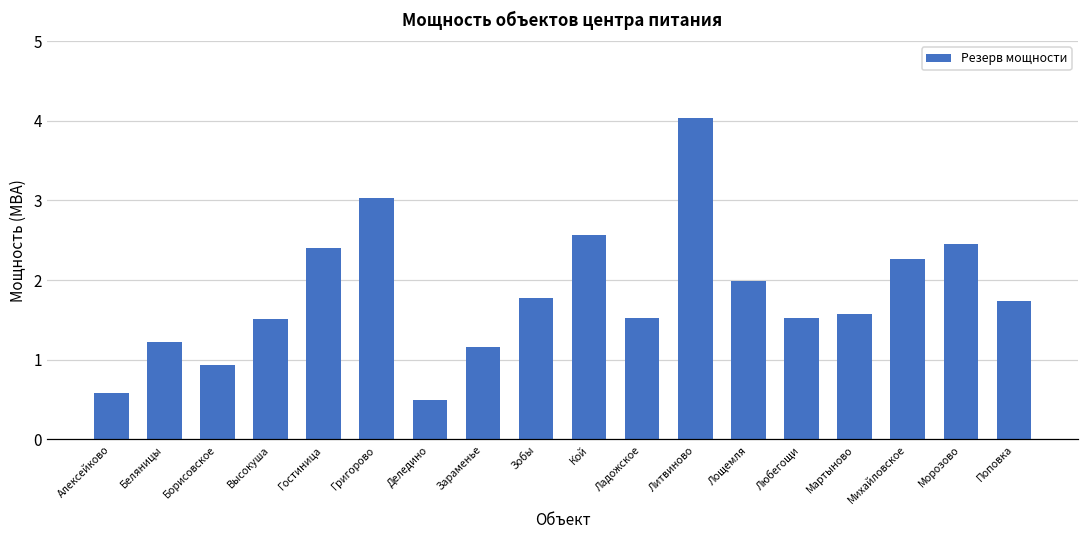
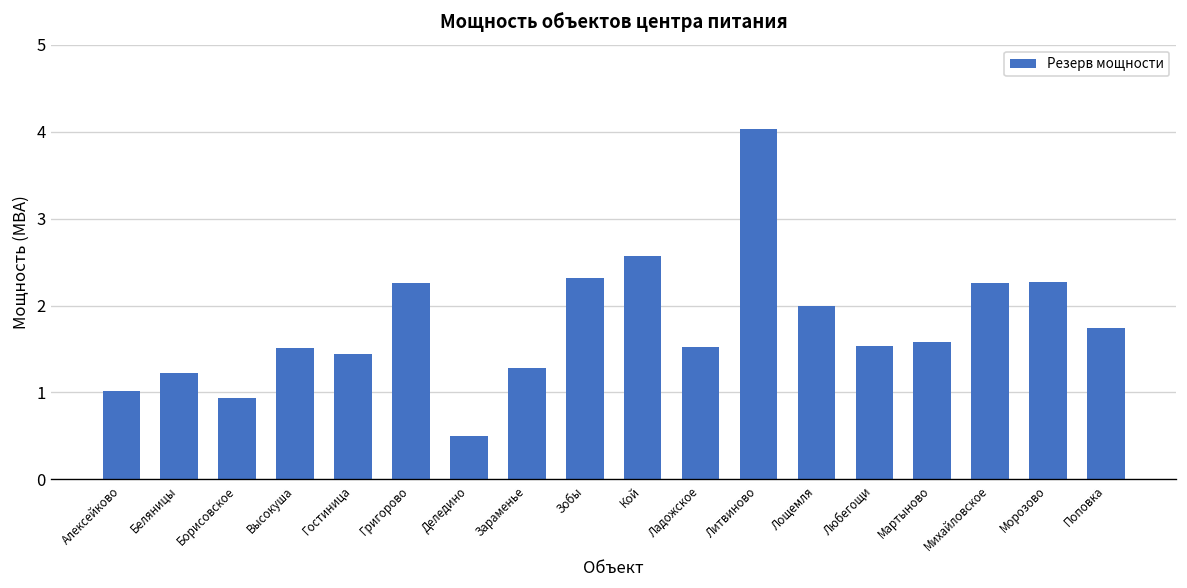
Алексейково: 0.6 -> 1.0
Гостиница: 2.4 -> 1.4
Григорово: 3.0 -> 2.3
Зараменье: 1.2 -> 1.3
Зобы: 1.8 -> 2.3
Морозово: 2.5 -> 2.3
